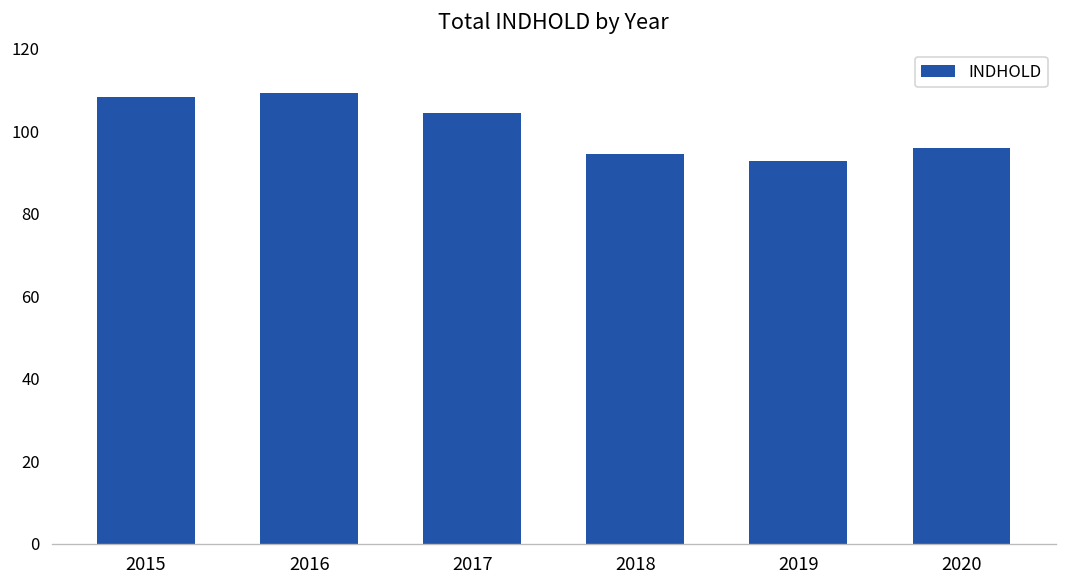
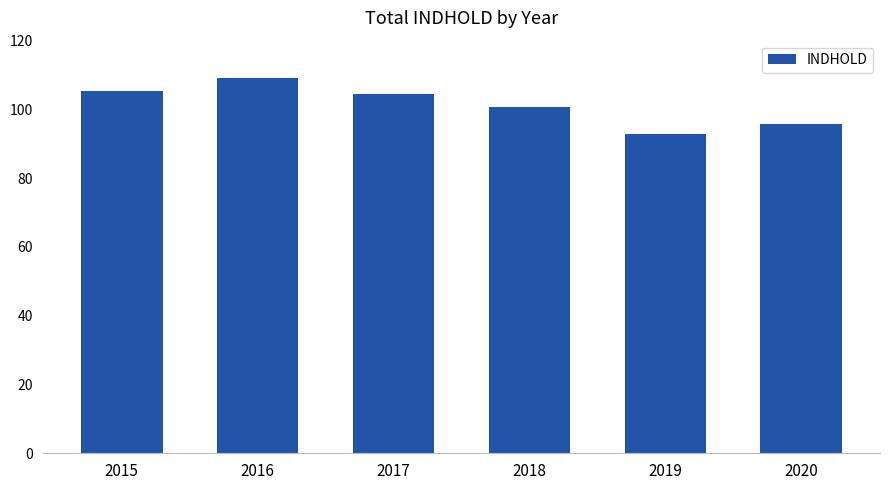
2015: 108 -> 105
2018: 95 -> 101
